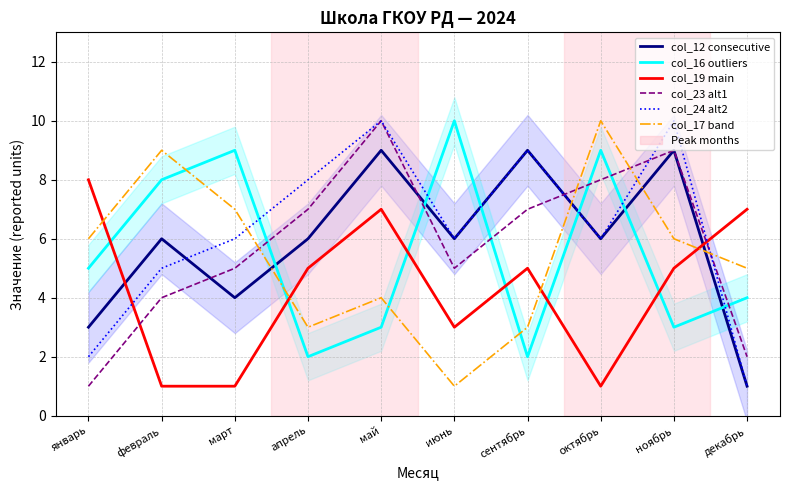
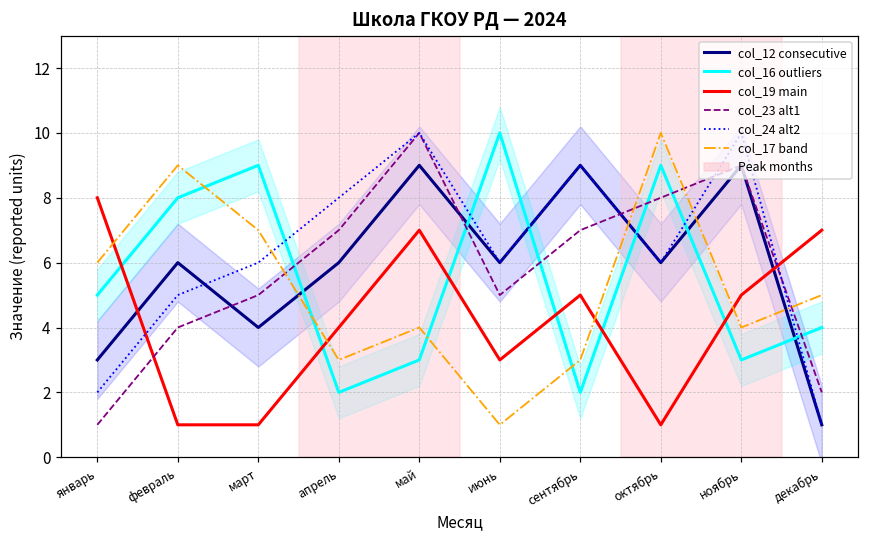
col_19 main, апрель: 5 -> 4
col_17 band, ноябрь: 6 -> 4
